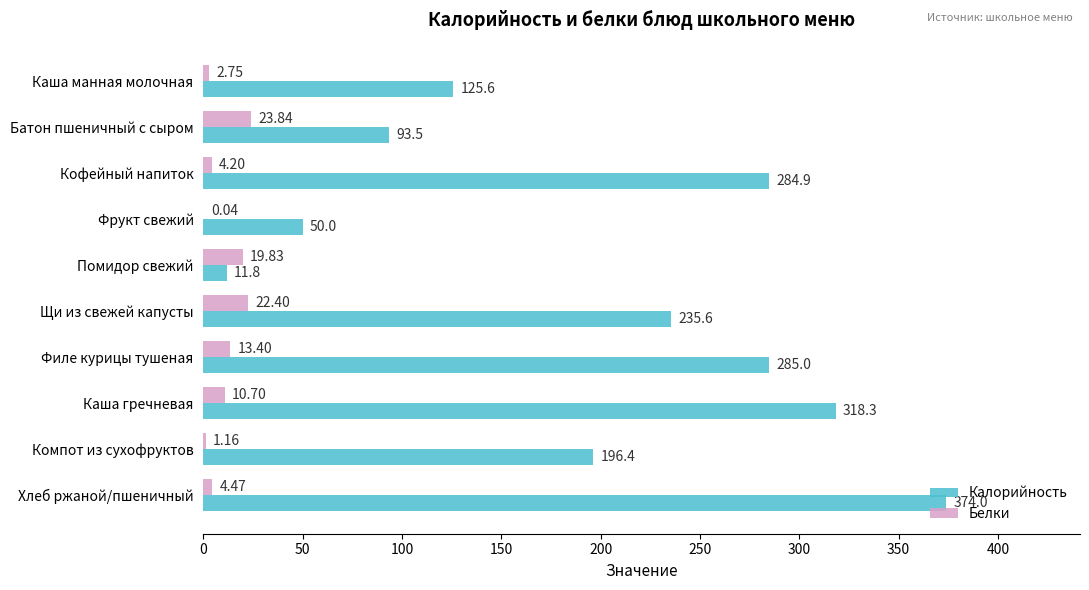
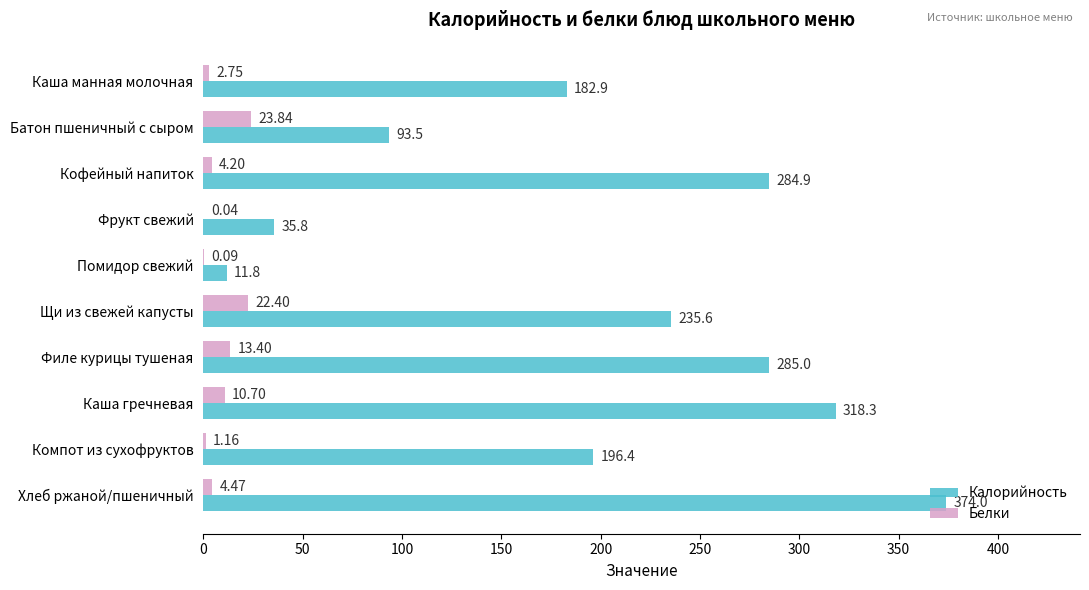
Калорийность, Каша манная молочная: 125.6 -> 182.9
Калорийность, Фрукт свежий: 50.0 -> 35.8
Белки, Помидор свежий: 19.83 -> 0.09
